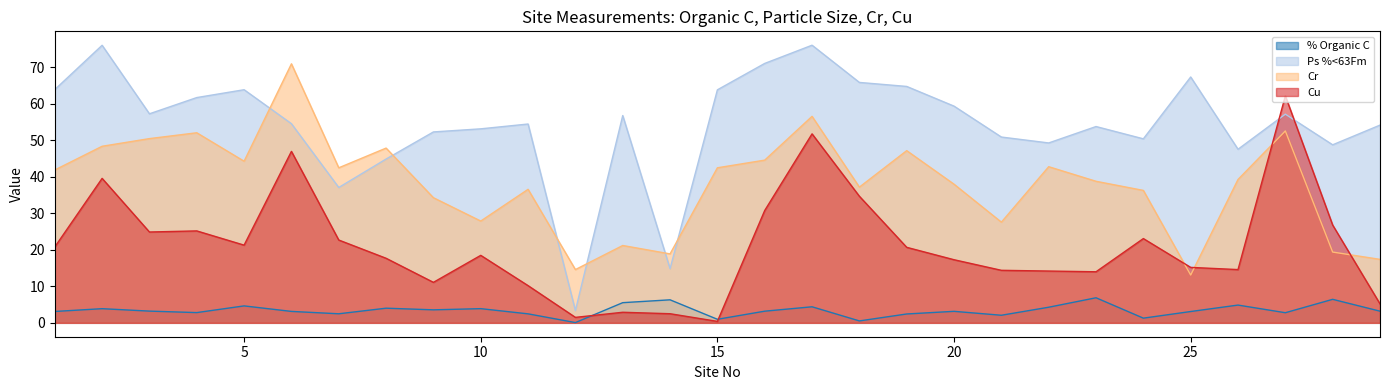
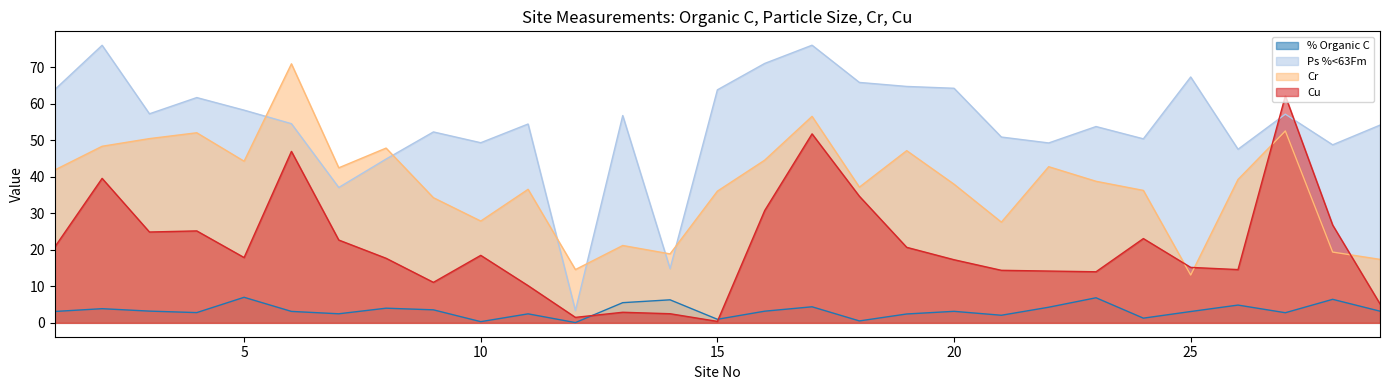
% Organic C, 5: 5 -> 7
Ps %<63Fm, 5: 64 -> 58
Cu, 5: 21 -> 18
% Organic C, 10: 4 -> 0
Ps %<63Fm, 10: 53 -> 49
Cr, 15: 43 -> 36
Ps %<63Fm, 20: 59 -> 64
